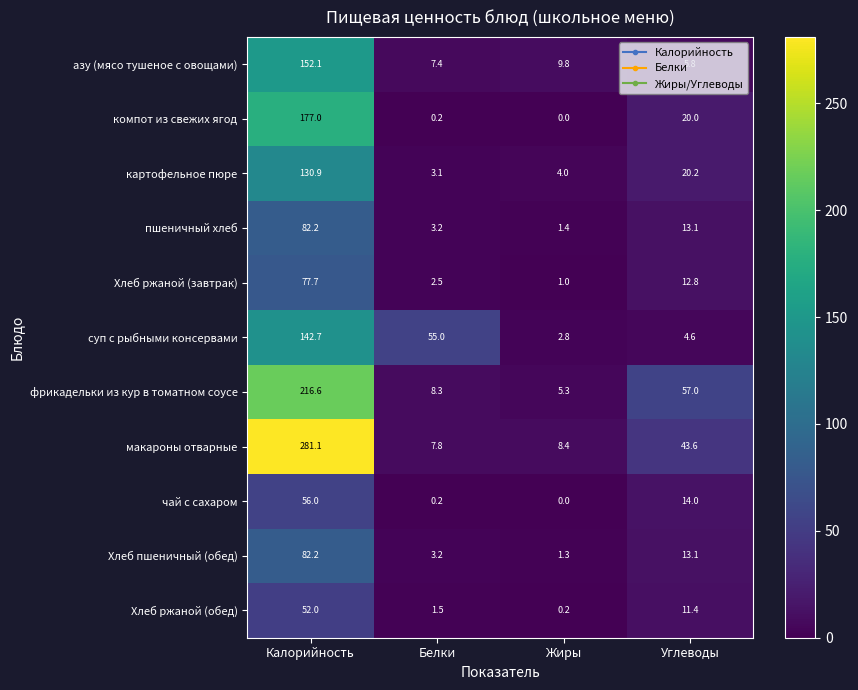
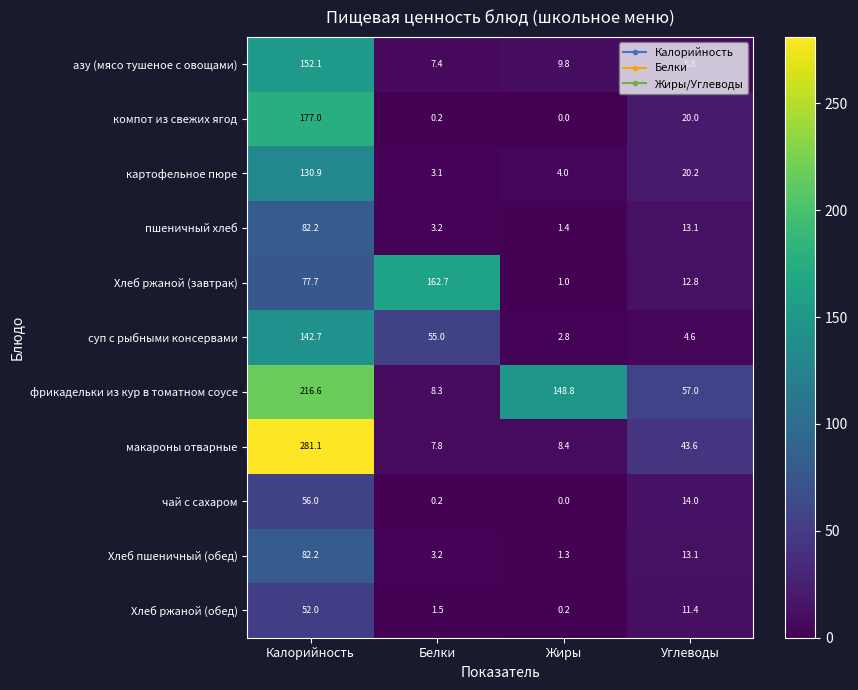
Хлеб ржаной (завтрак), Белки: 2.5 -> 162.7
фрикадельки из кур в томатном соусе, Жиры: 5.3 -> 148.8
